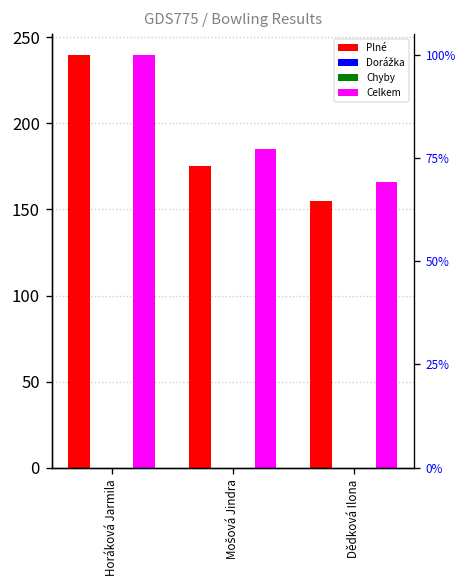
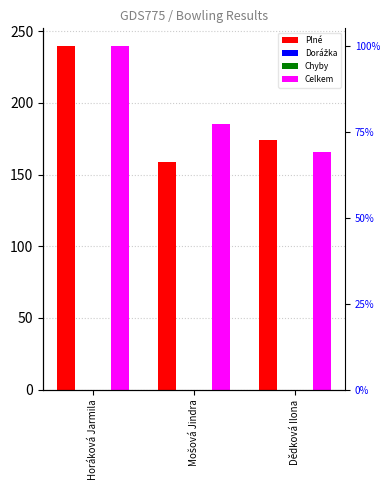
Plné, Mošová Jindra: 175 -> 159
Plné, Dědková Ilona: 155 -> 174
